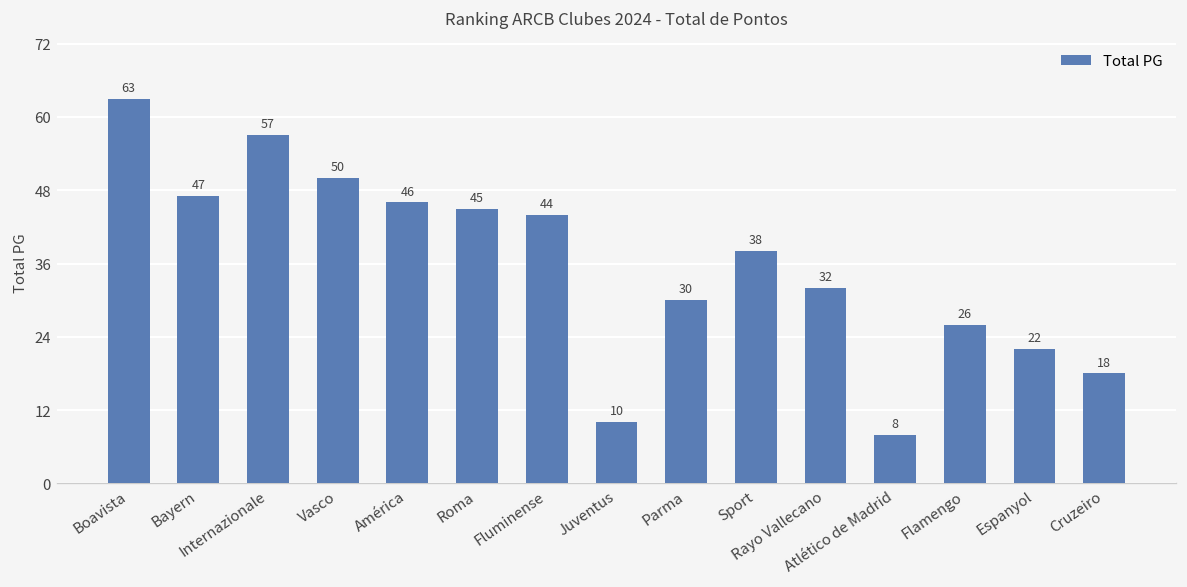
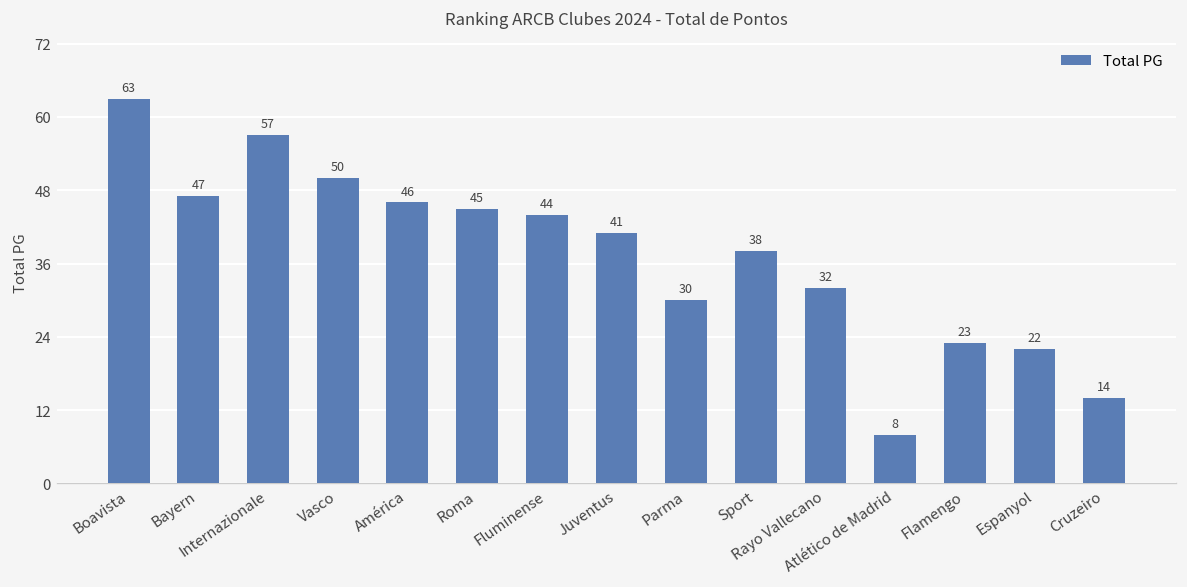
Juventus: 10 -> 41
Flamengo: 26 -> 23
Cruzeiro: 18 -> 14
